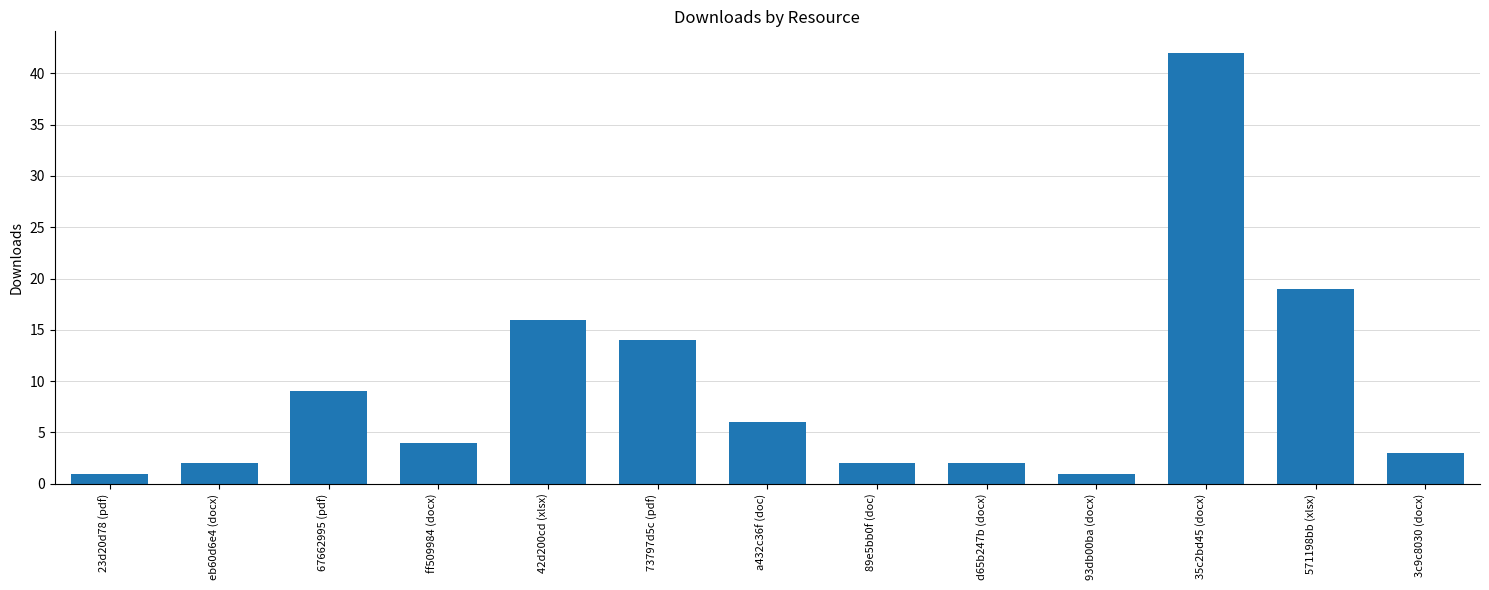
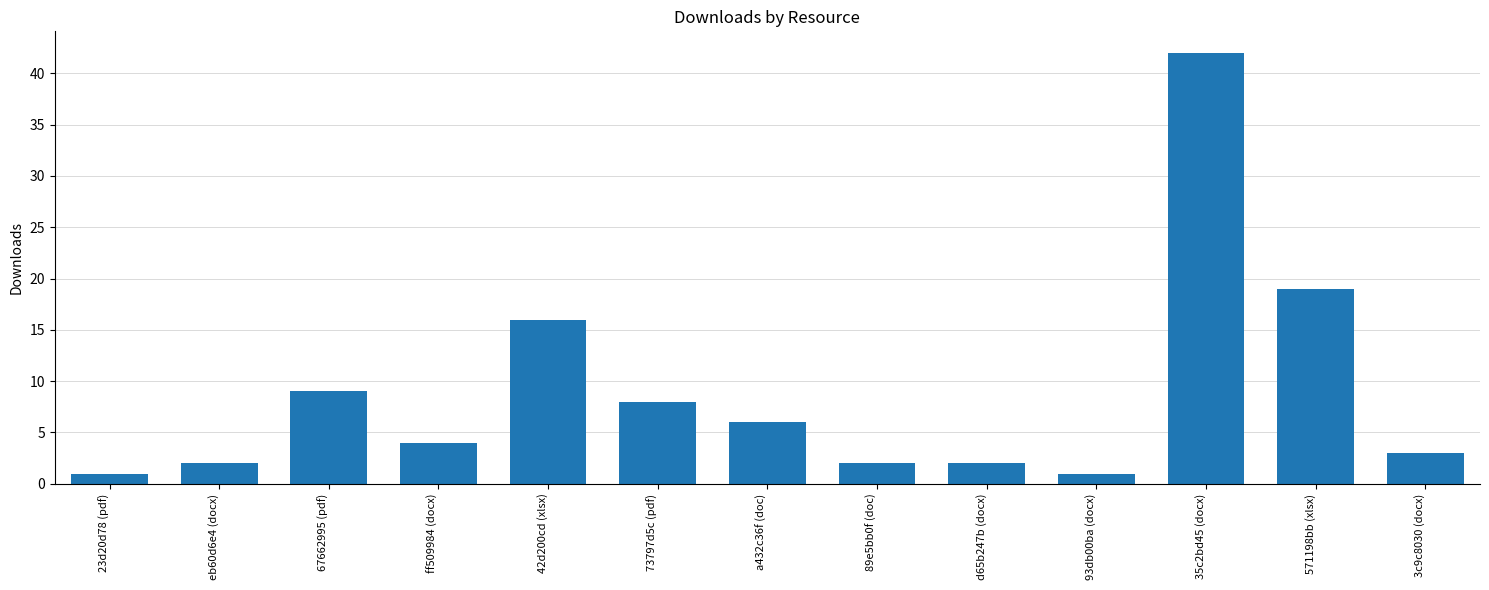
73797d5c (pdf): 14 -> 8
